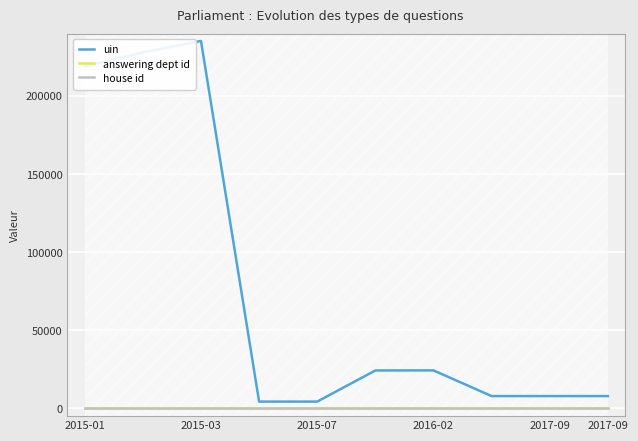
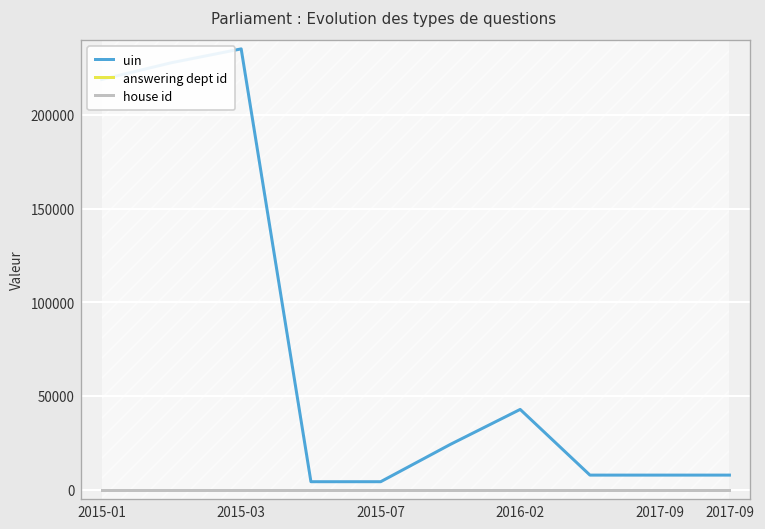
uin, 2016-02: 24000 -> 43000
